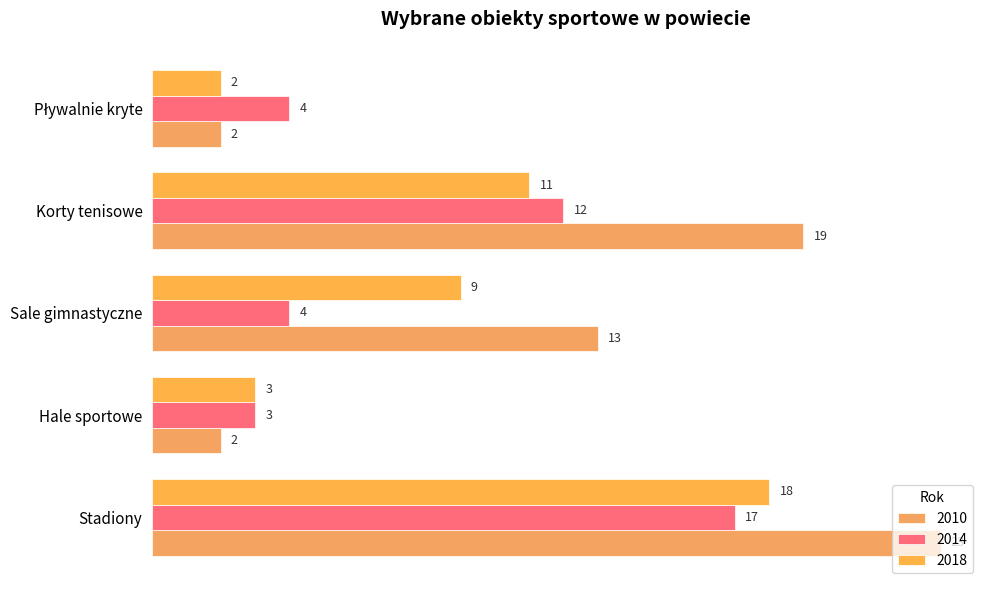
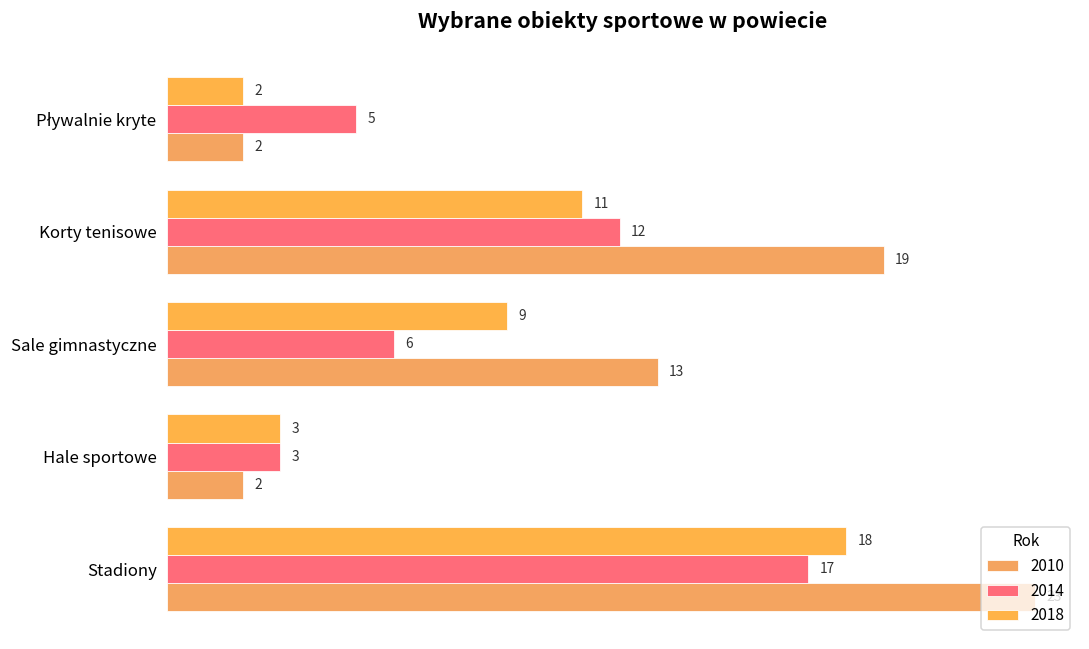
2014, Pływalnie kryte: 4 -> 5
2014, Sale gimnastyczne: 4 -> 6
